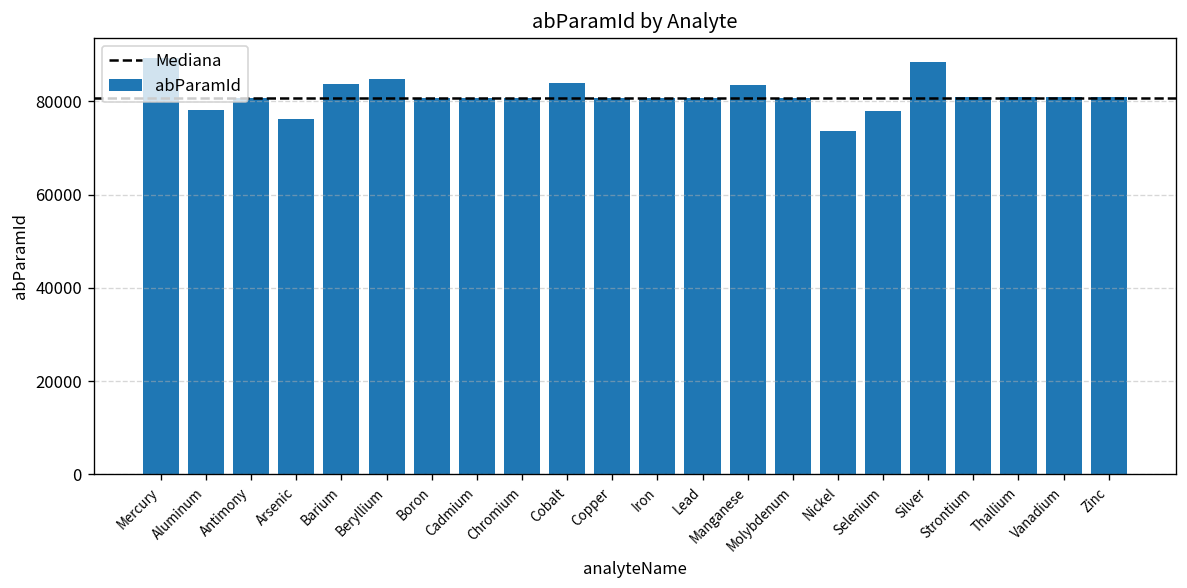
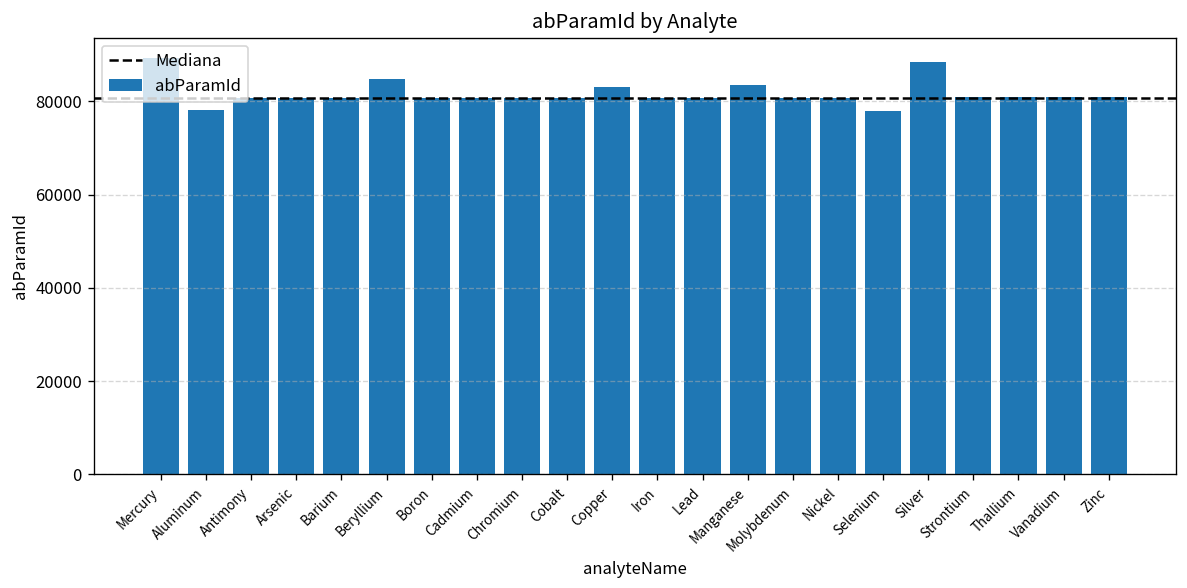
Arsenic: 76000 -> 81000
Barium: 84000 -> 81000
Cobalt: 84000 -> 81000
Copper: 81000 -> 83000
Nickel: 74000 -> 81000
